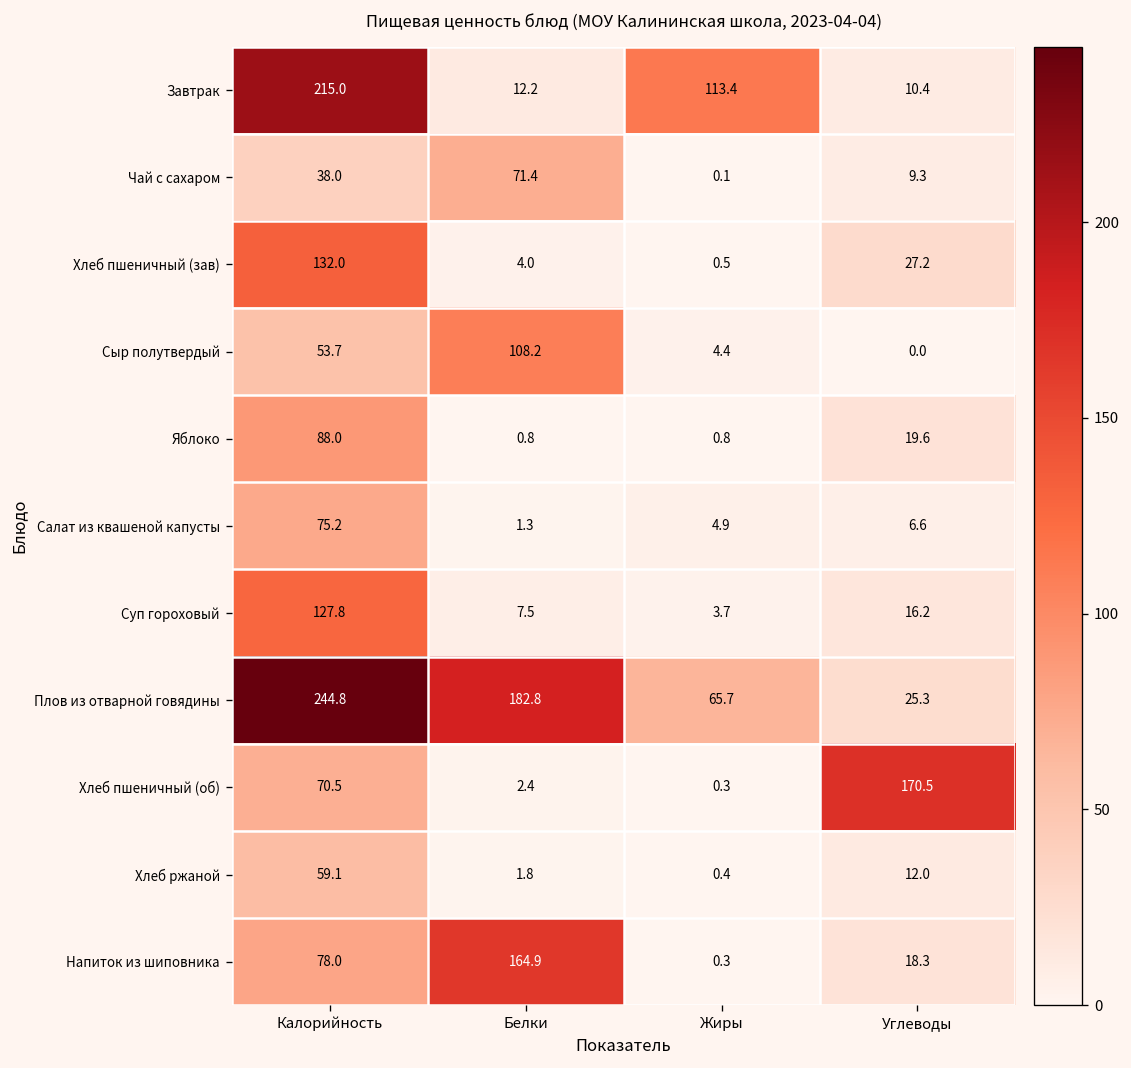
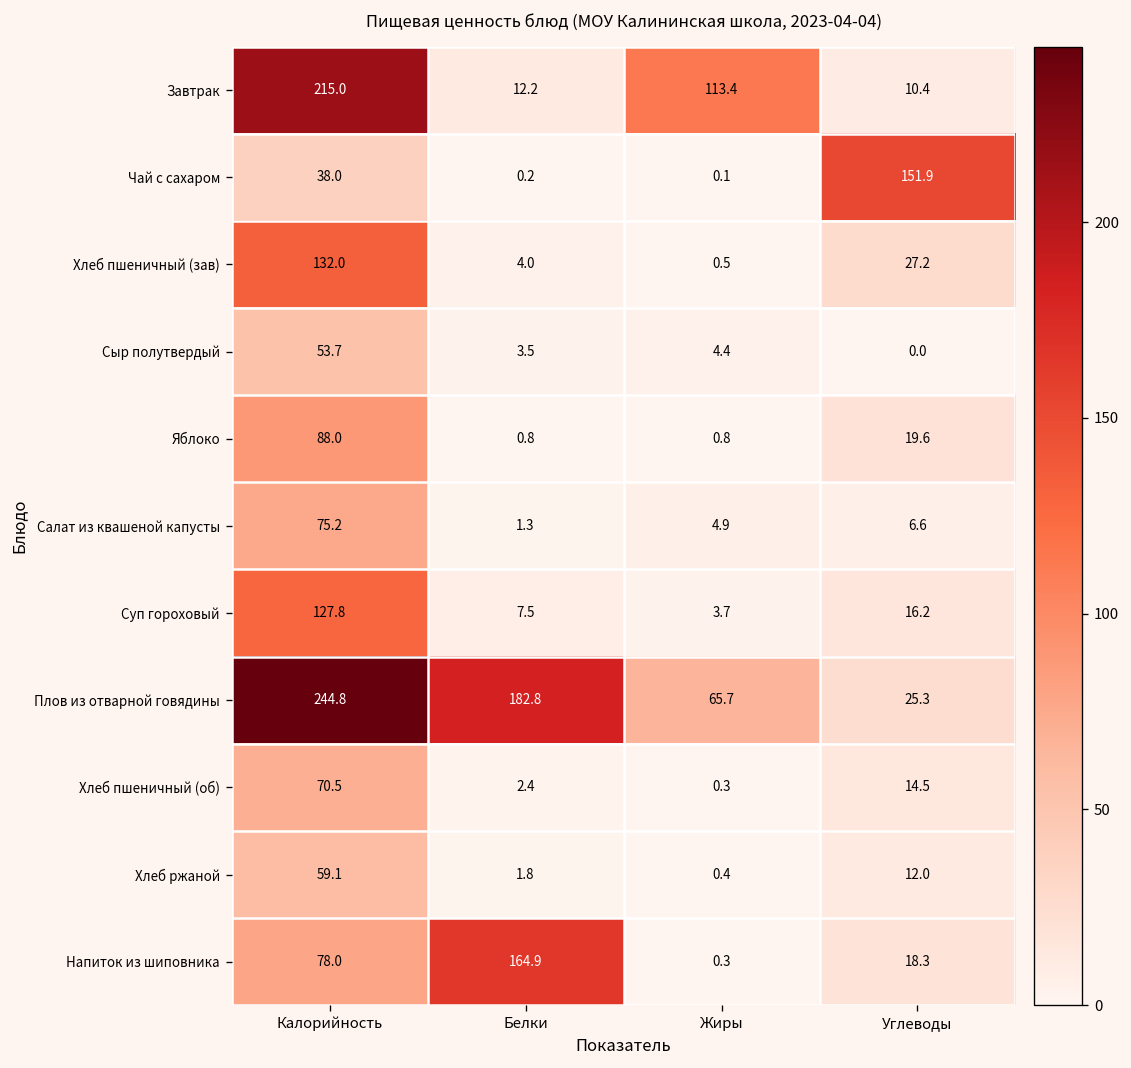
Чай с сахаром, Белки: 71.4 -> 0.2
Чай с сахаром, Углеводы: 9.3 -> 151.9
Сыр полутвердый, Белки: 108.2 -> 3.5
Хлеб пшеничный (об), Углеводы: 170.5 -> 14.5
